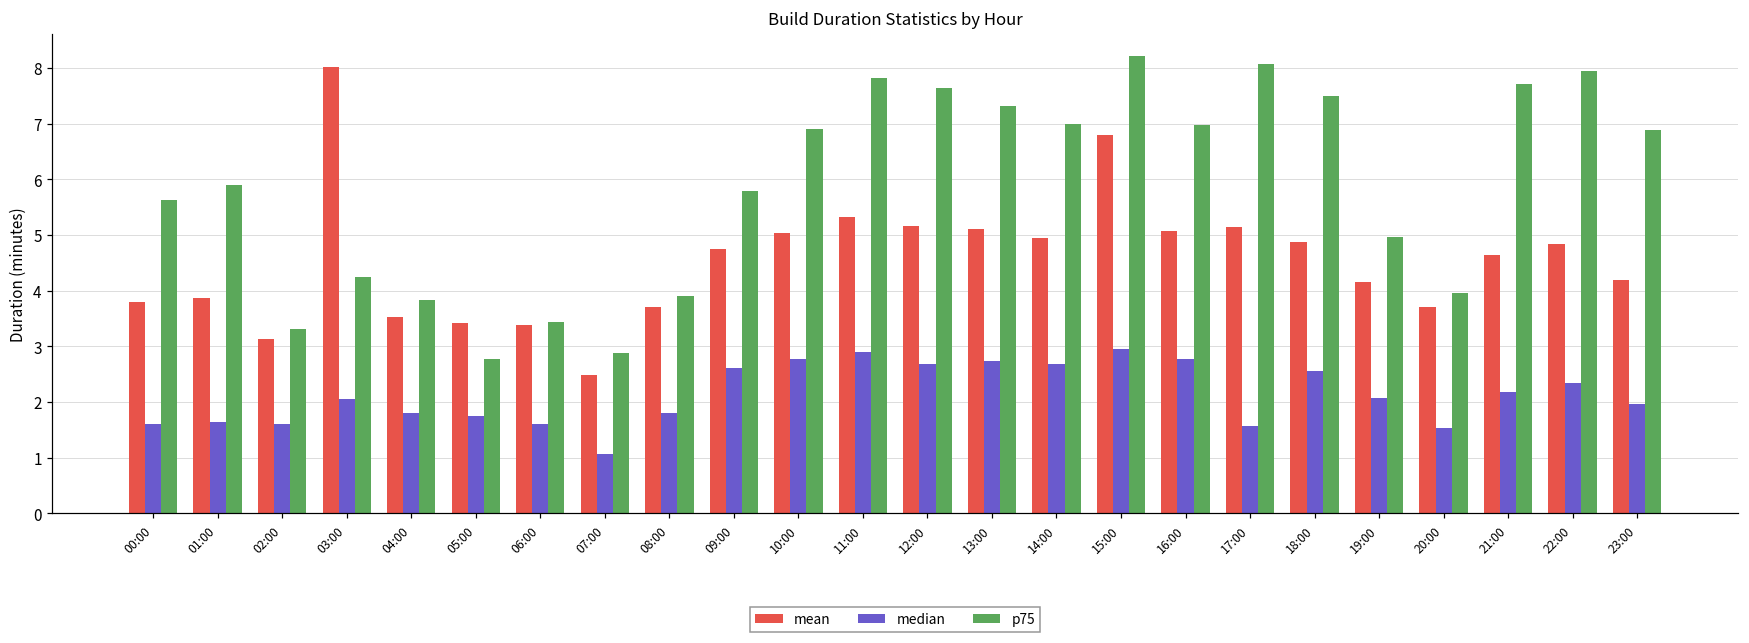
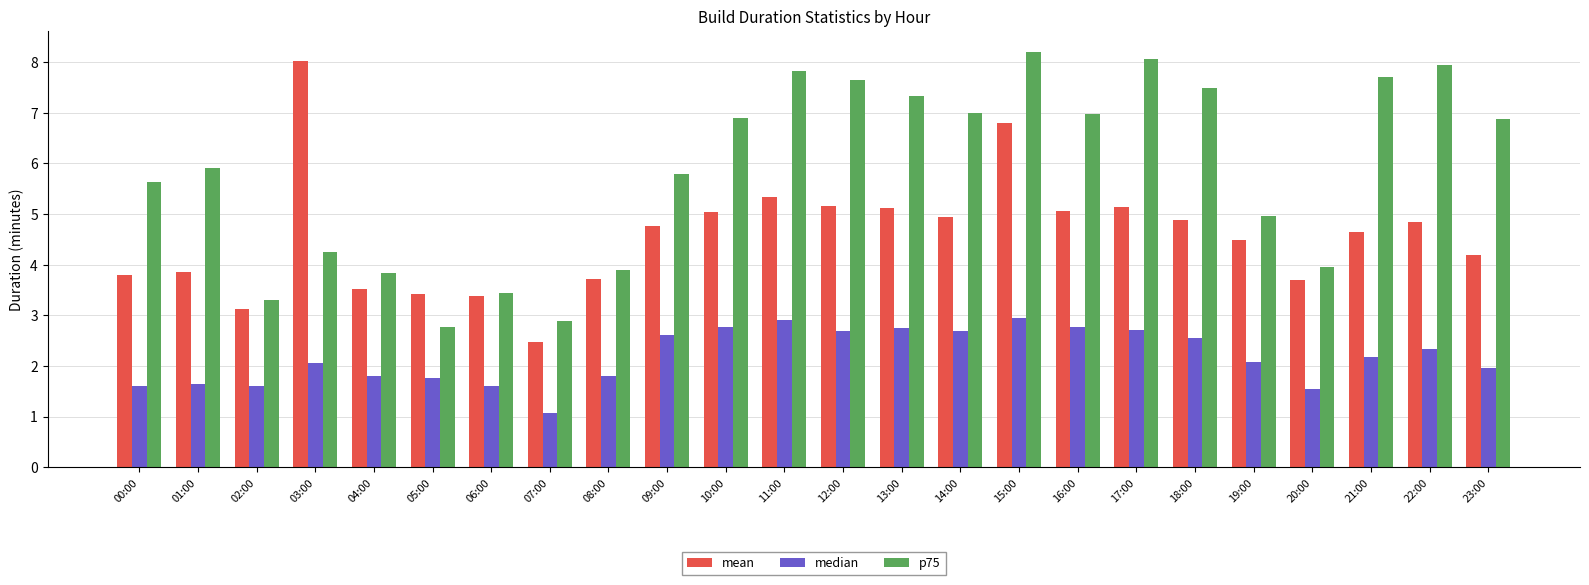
median, 17:00: 1.6 -> 2.7
mean, 19:00: 4.2 -> 4.5
